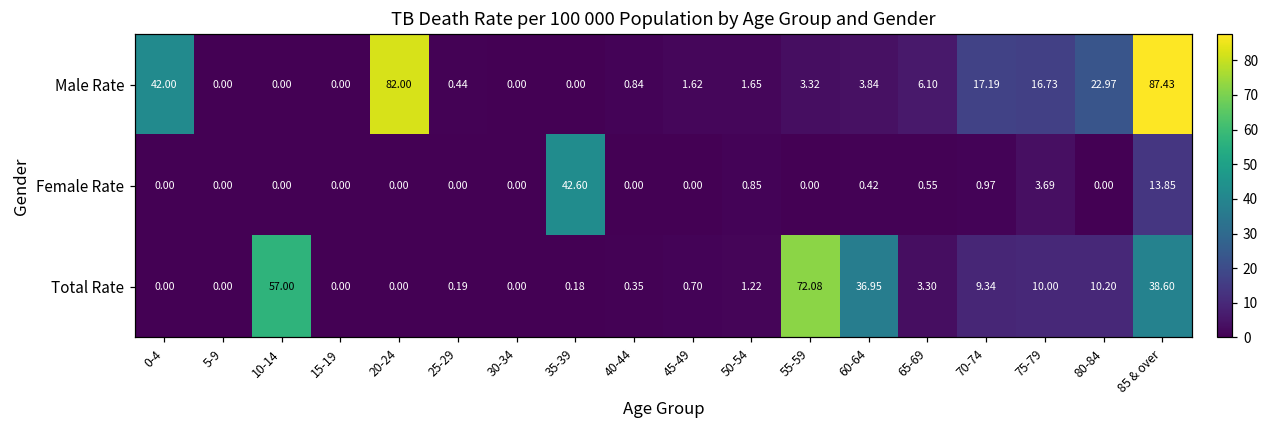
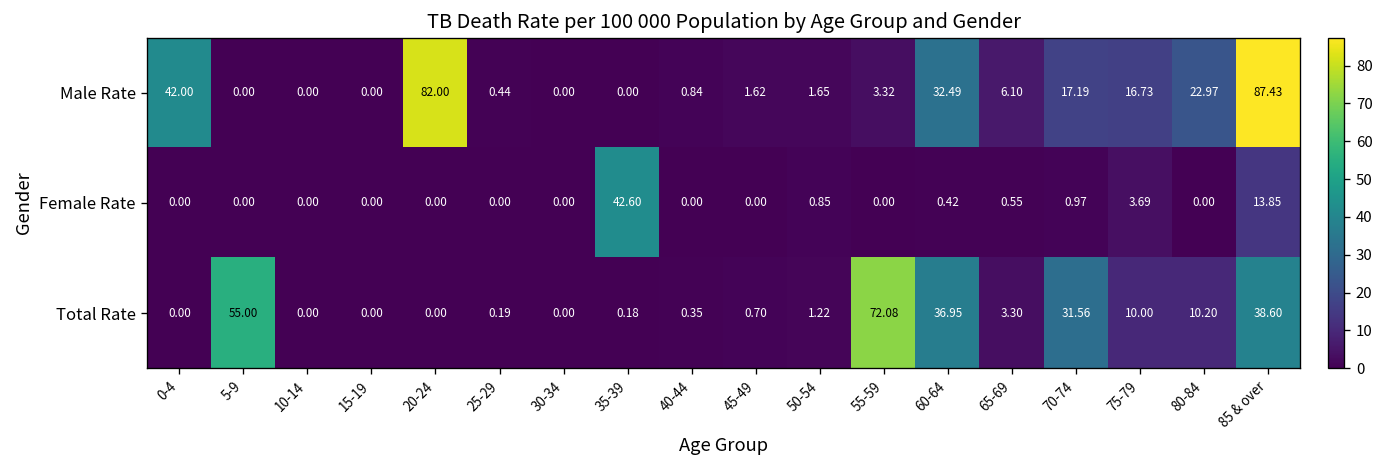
Male Rate, 60-64: 3.84 -> 32.49
Total Rate, 5-9: 0.00 -> 55.00
Total Rate, 10-14: 57.00 -> 0.00
Total Rate, 70-74: 9.34 -> 31.56
